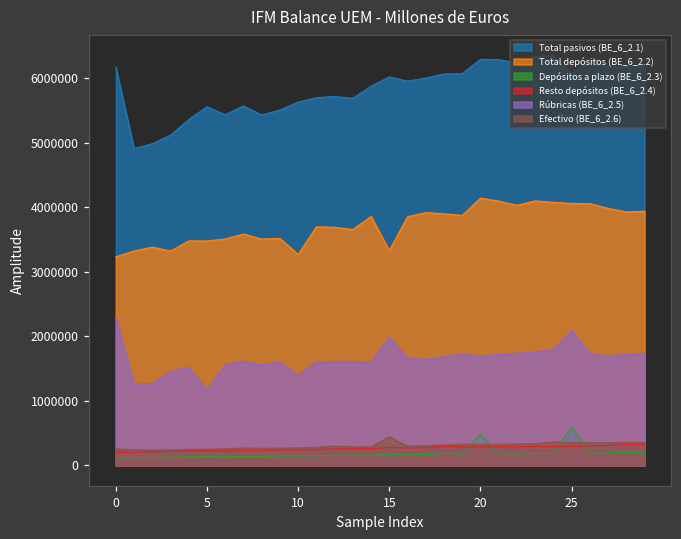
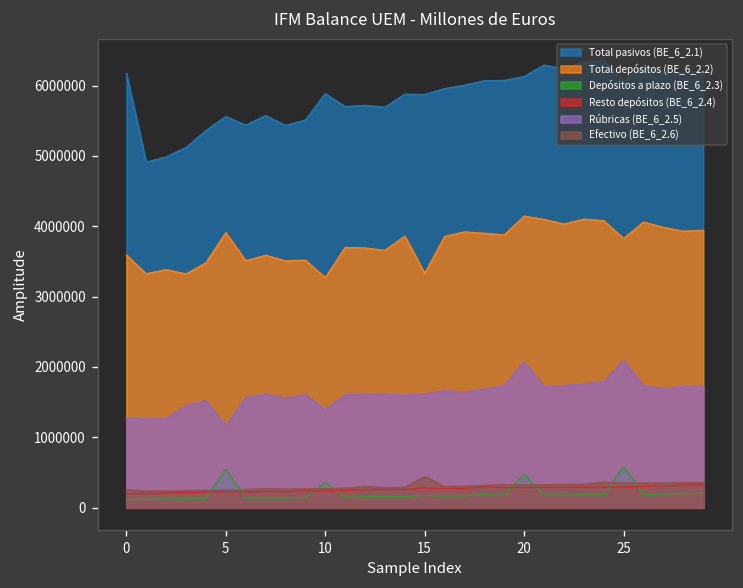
Total depósitos (BE_6_2.2), 0: 3200000 -> 3600000
Rúbricas (BE_6_2.5), 0: 2300000 -> 1300000
Total depósitos (BE_6_2.2), 5: 3500000 -> 3900000
Depósitos a plazo (BE_6_2.3), 5: 100000 -> 500000
Total pasivos (BE_6_2.1), 10: 5600000 -> 5900000
Depósitos a plazo (BE_6_2.3), 10: 100000 -> 400000
Total pasivos (BE_6_2.1), 15: 6000000 -> 5900000
Rúbricas (BE_6_2.5), 15: 2000000 -> 1600000
Total pasivos (BE_6_2.1), 20: 6300000 -> 6100000
Rúbricas (BE_6_2.5), 20: 1700000 -> 2100000
Total depósitos (BE_6_2.2), 25: 4100000 -> 3800000
